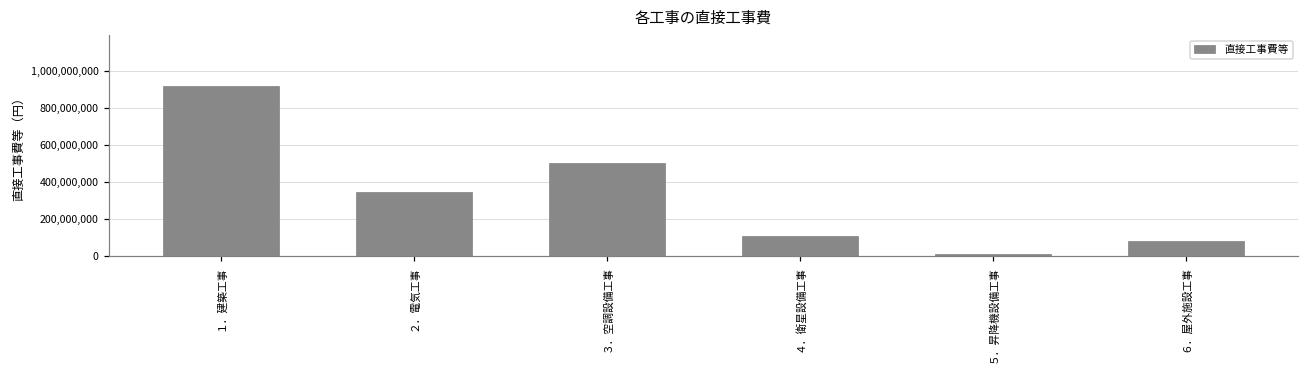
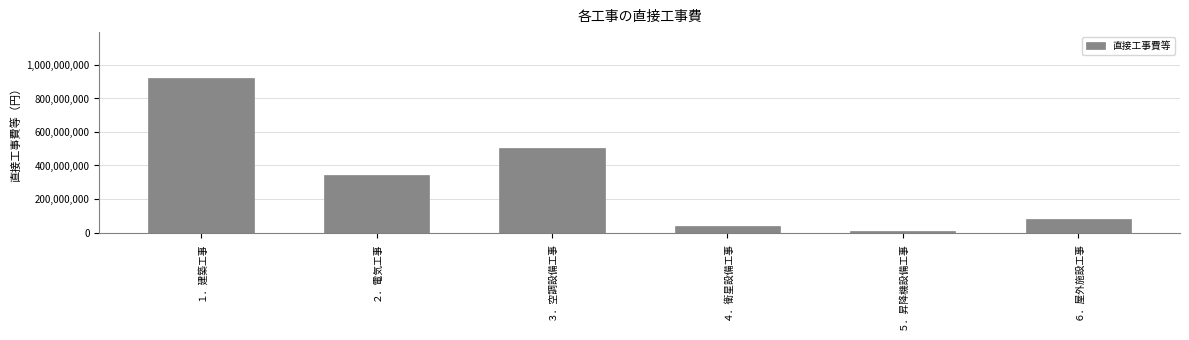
４．衛星設備工事: 110,000,000 -> 40,000,000
